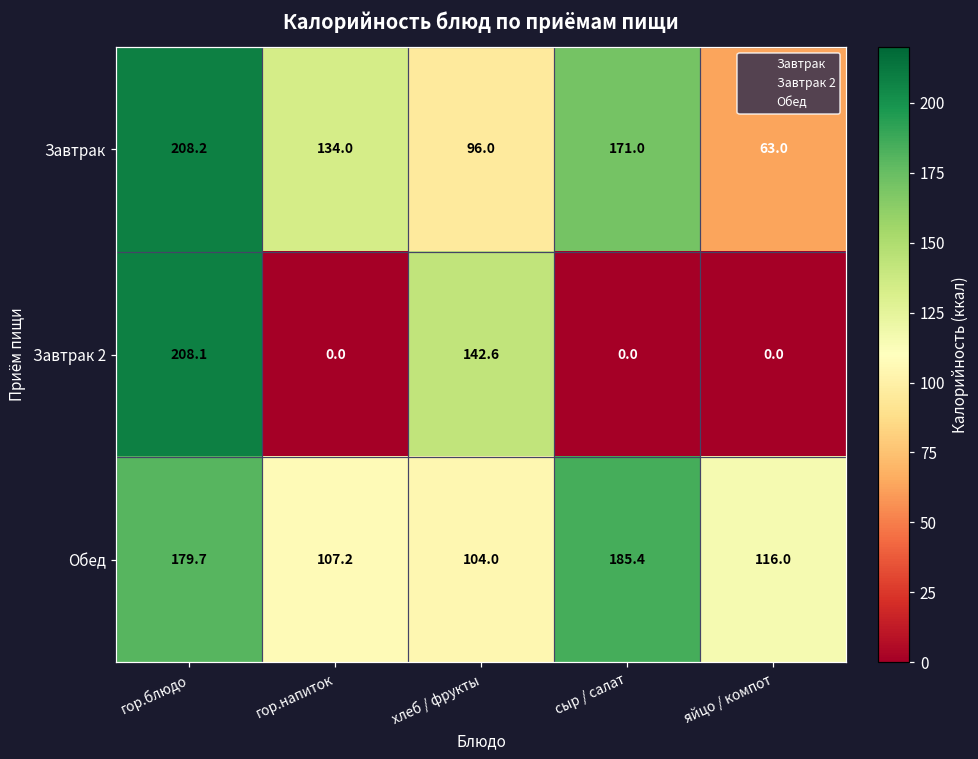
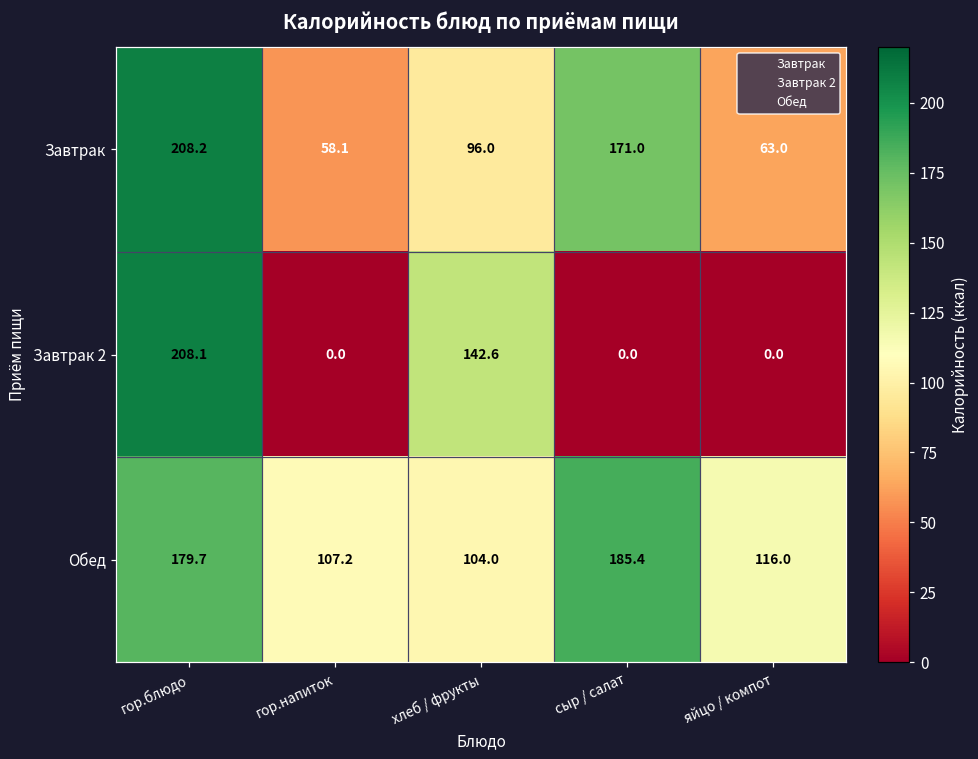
Завтрак, гор.напиток: 134.0 -> 58.1
